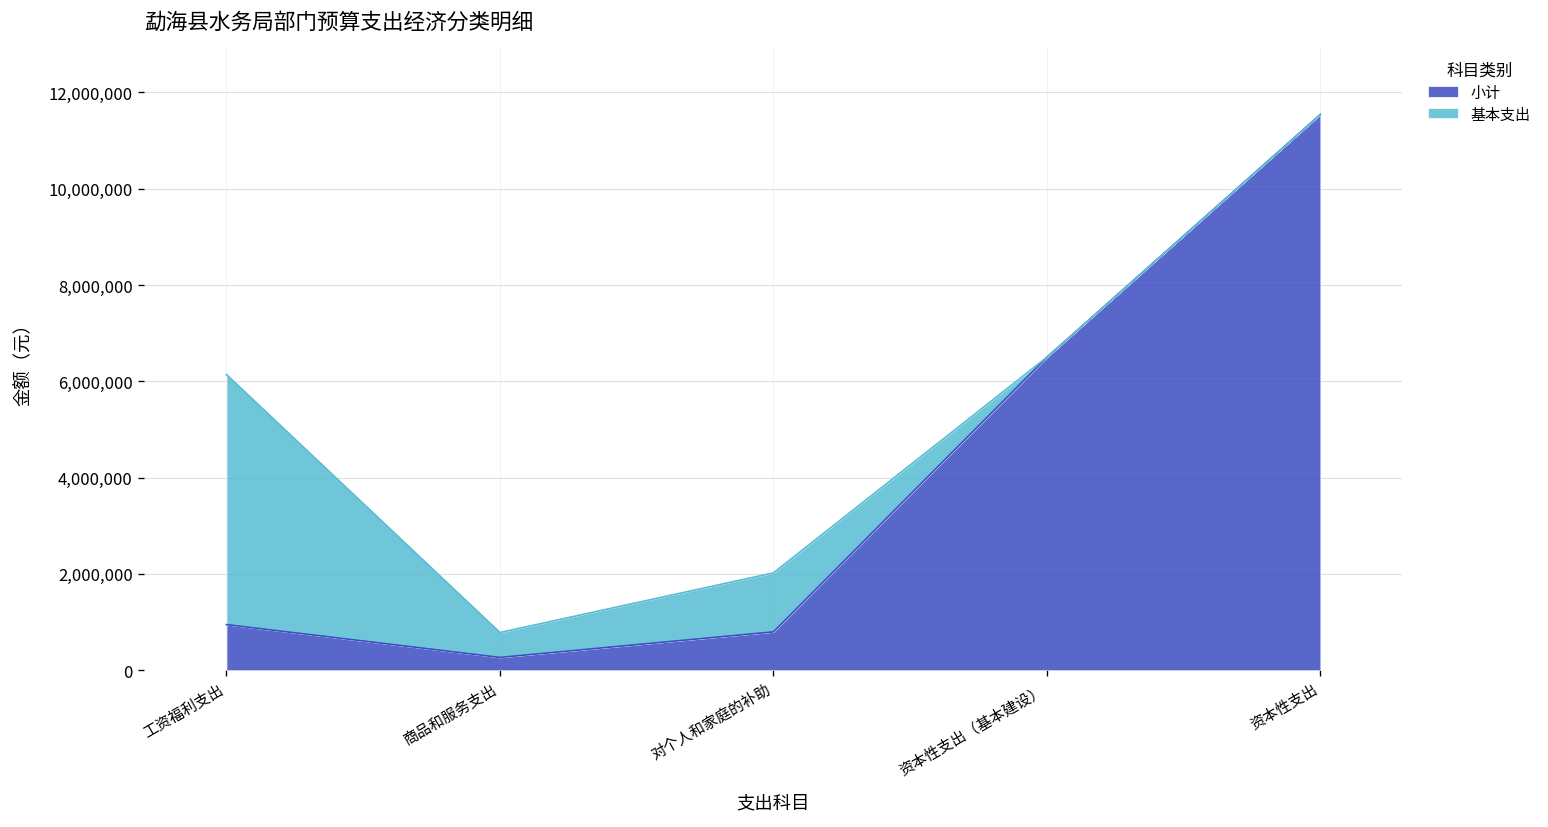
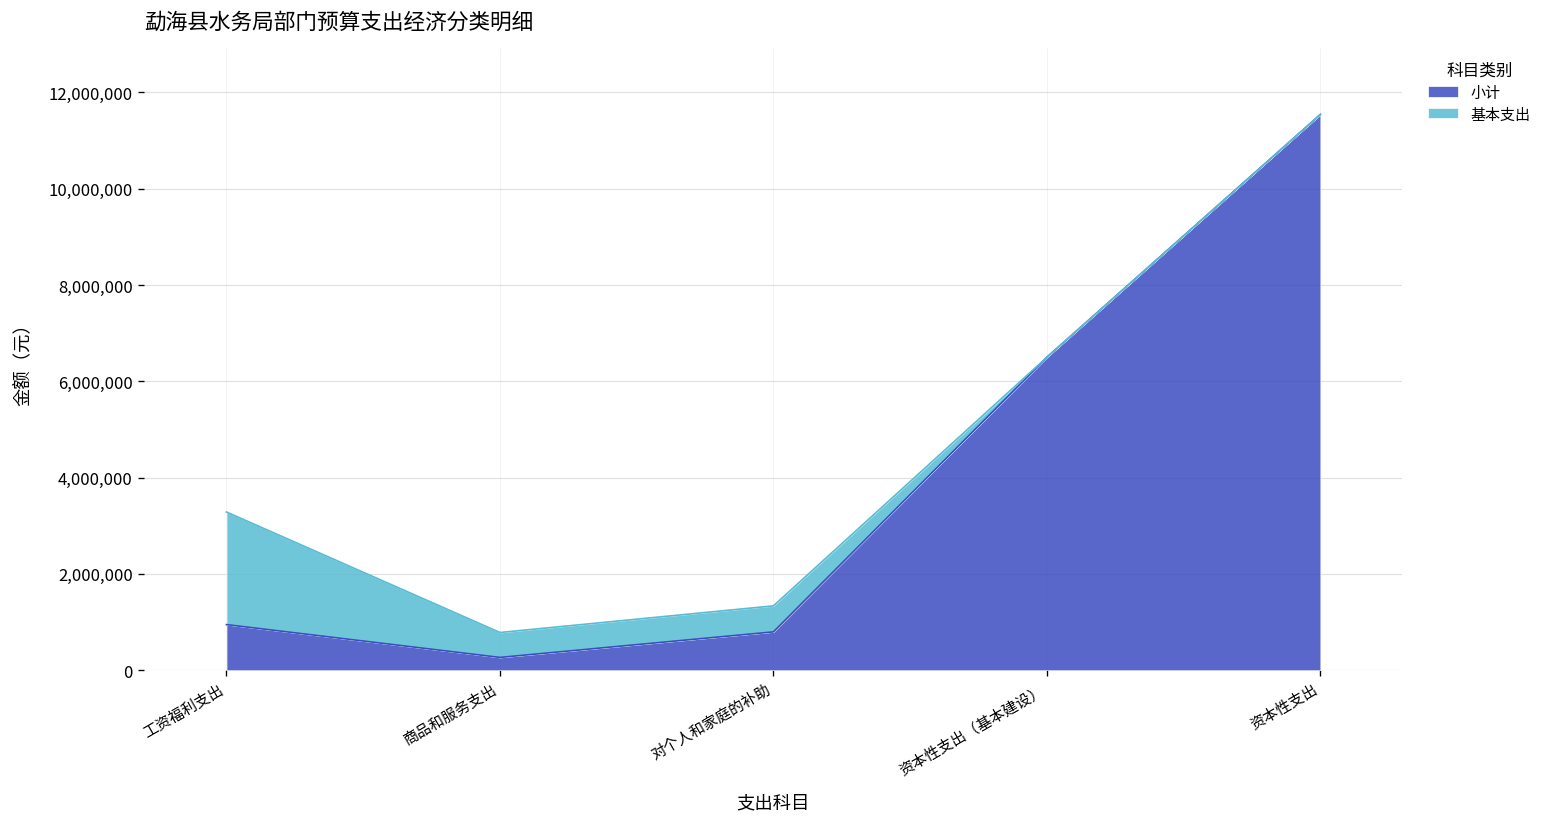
基本支出, 工资福利支出: 5,200,000 -> 2,300,000
基本支出, 对个人和家庭的补助: 1,200,000 -> 500,000
